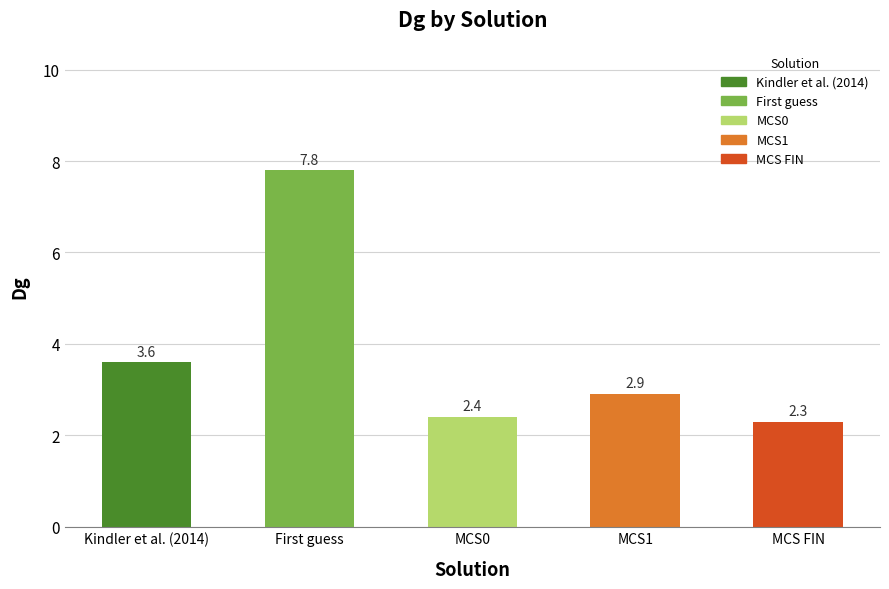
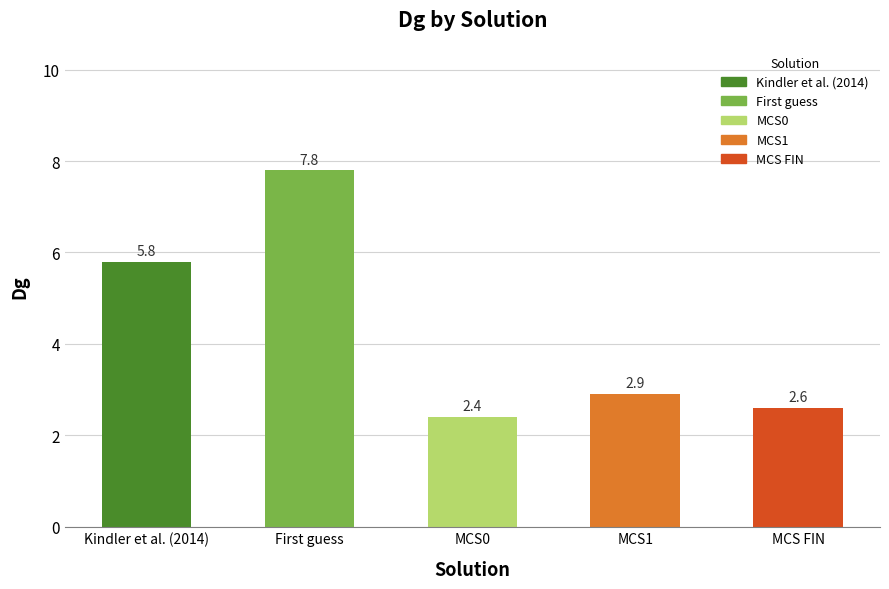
Kindler et al. (2014): 3.6 -> 5.8
MCS FIN: 2.3 -> 2.6
